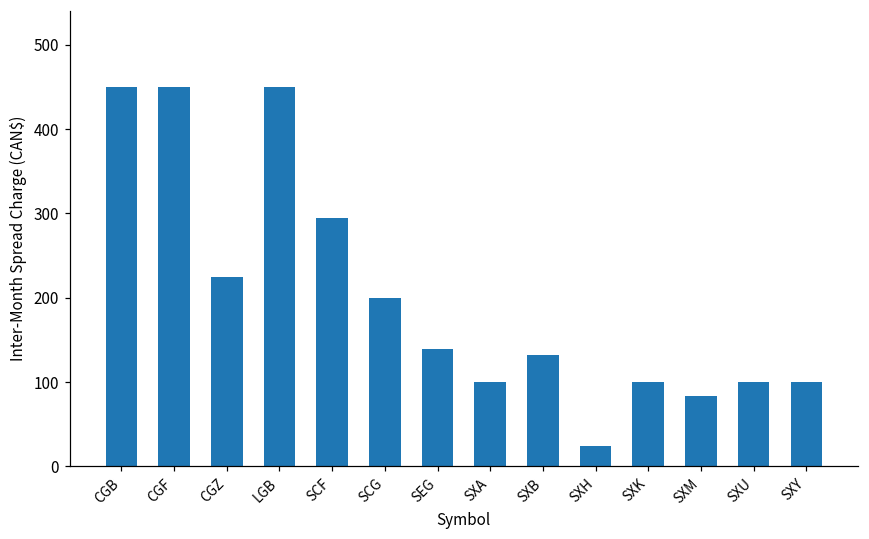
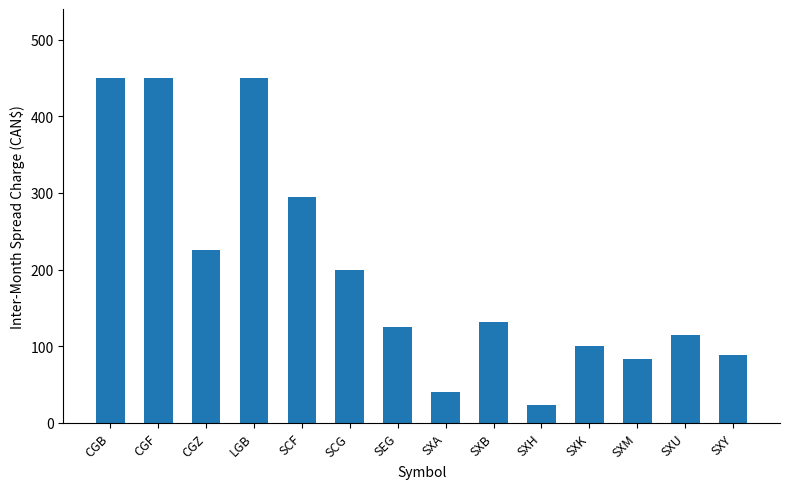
SEG: 140 -> 130
SXA: 100 -> 40
SXU: 100 -> 120
SXY: 100 -> 90
